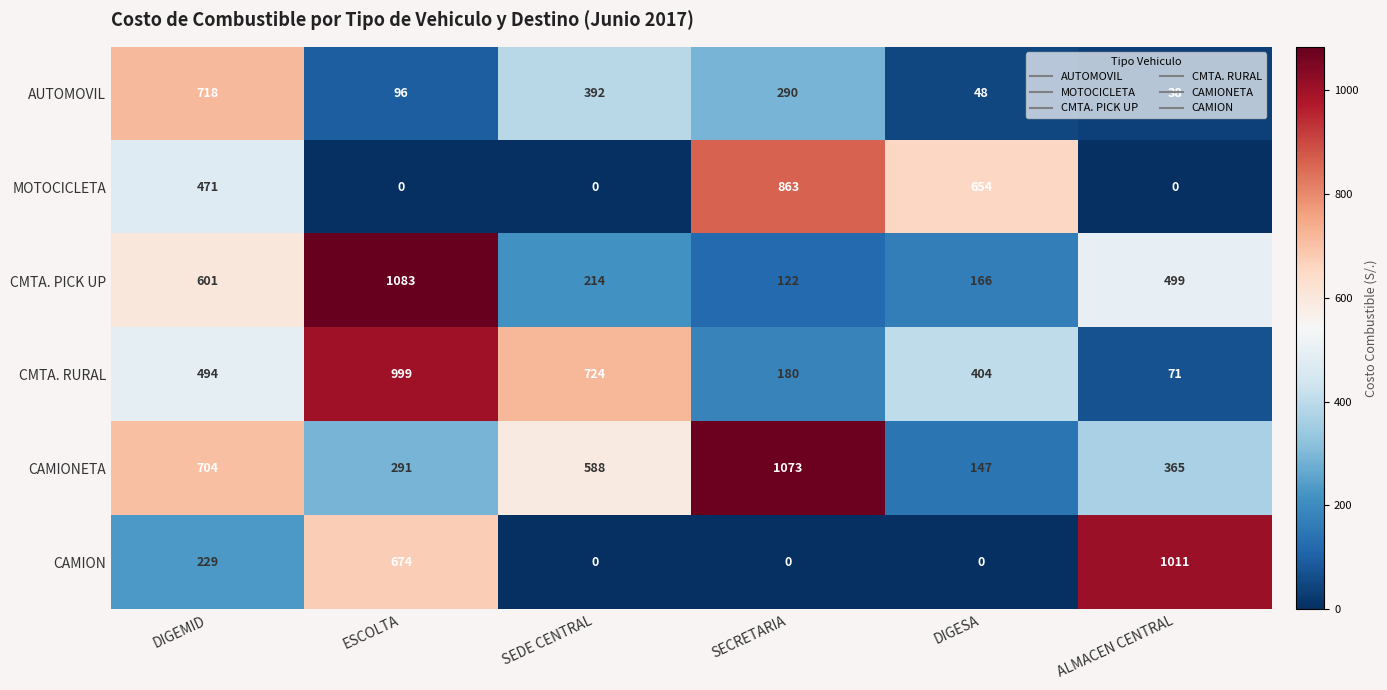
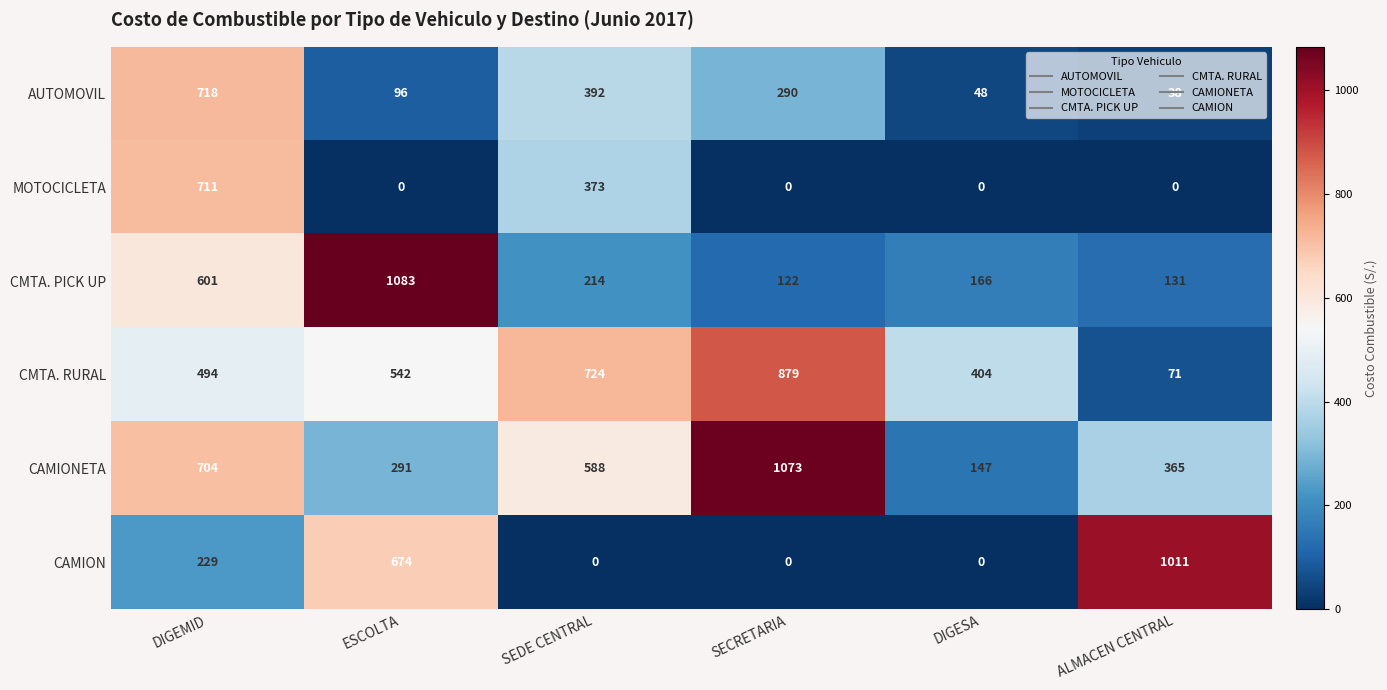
MOTOCICLETA, DIGEMID: 471 -> 711
MOTOCICLETA, SEDE CENTRAL: 0 -> 373
MOTOCICLETA, SECRETARIA: 863 -> 0
MOTOCICLETA, DIGESA: 654 -> 0
CMTA. PICK UP, ALMACEN CENTRAL: 499 -> 131
CMTA. RURAL, ESCOLTA: 999 -> 542
CMTA. RURAL, SECRETARIA: 180 -> 879
